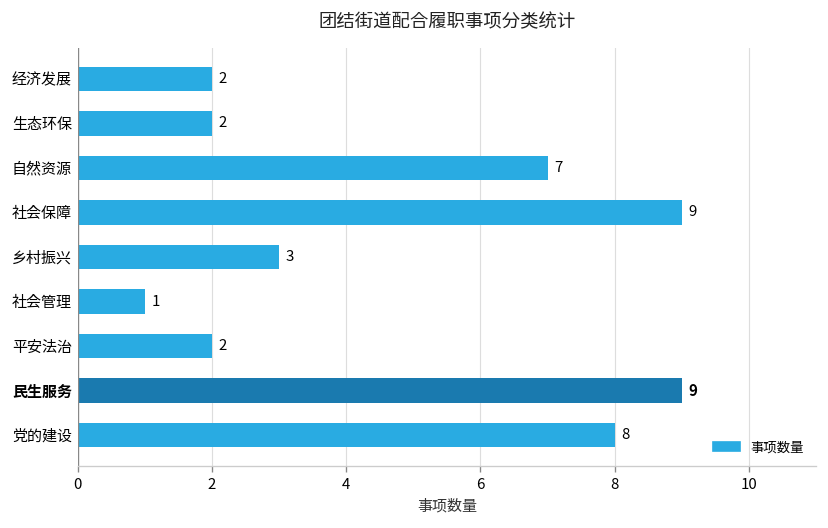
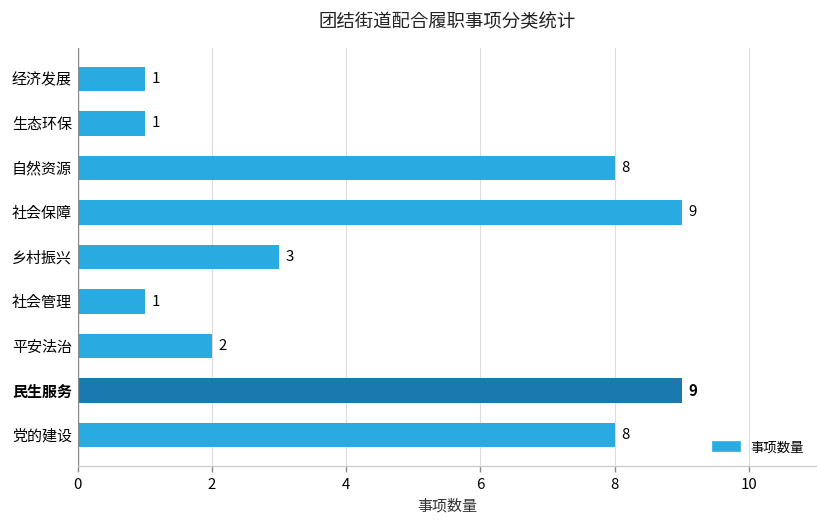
经济发展: 2 -> 1
生态环保: 2 -> 1
自然资源: 7 -> 8
